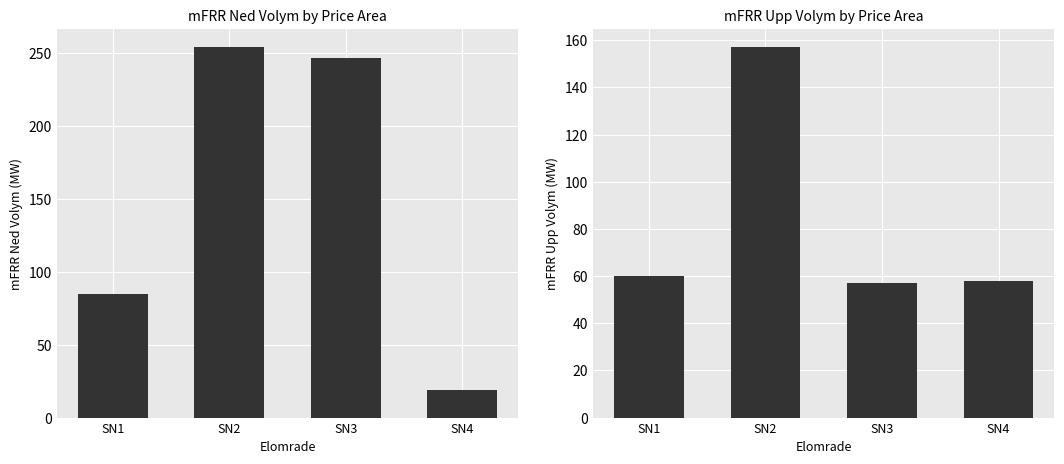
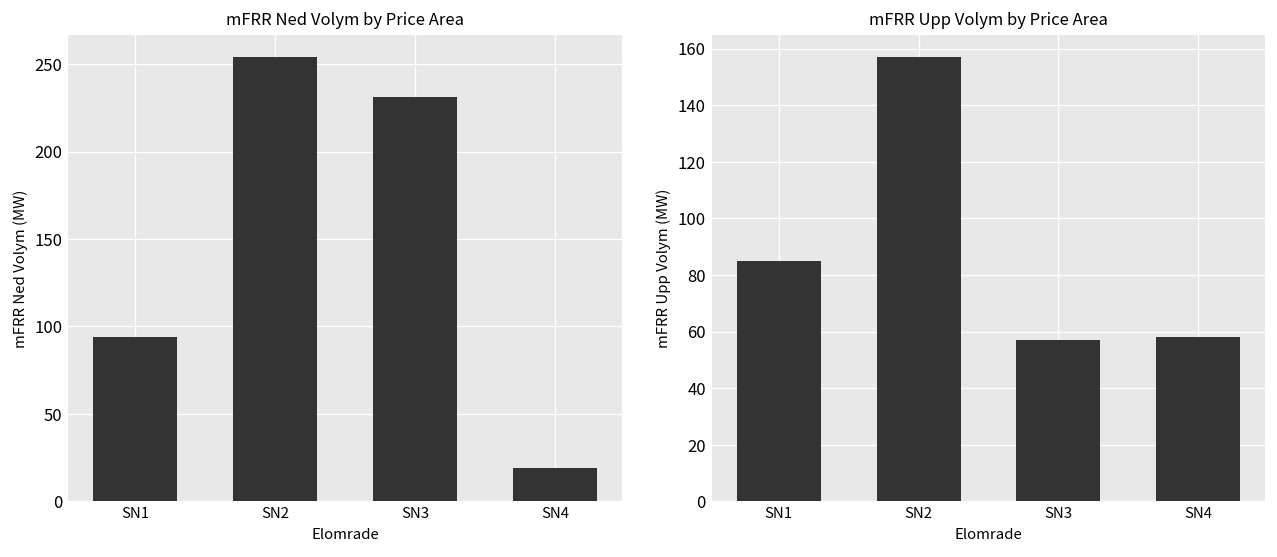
mFRR Ned Volym by Price Area, SN1: 85 -> 94
mFRR Ned Volym by Price Area, SN3: 247 -> 231
mFRR Upp Volym by Price Area, SN1: 60 -> 85
